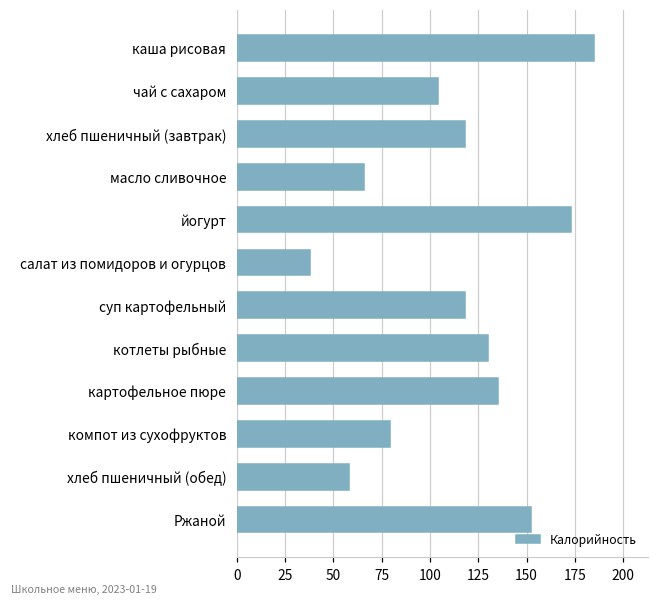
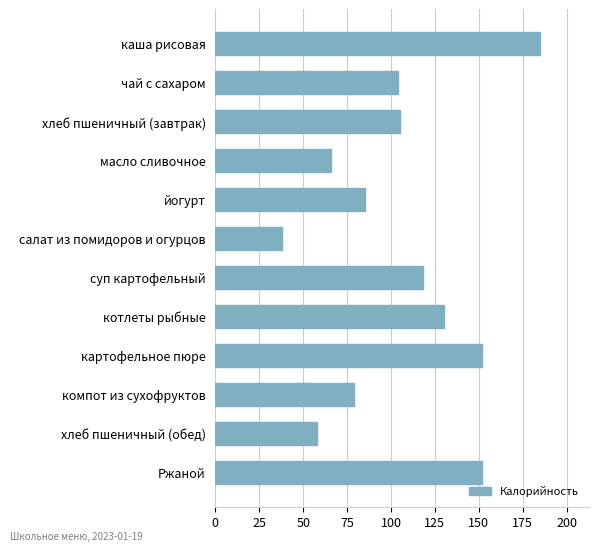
хлеб пшеничный (завтрак): 118 -> 105
йогурт: 173 -> 85
картофельное пюре: 135 -> 152
